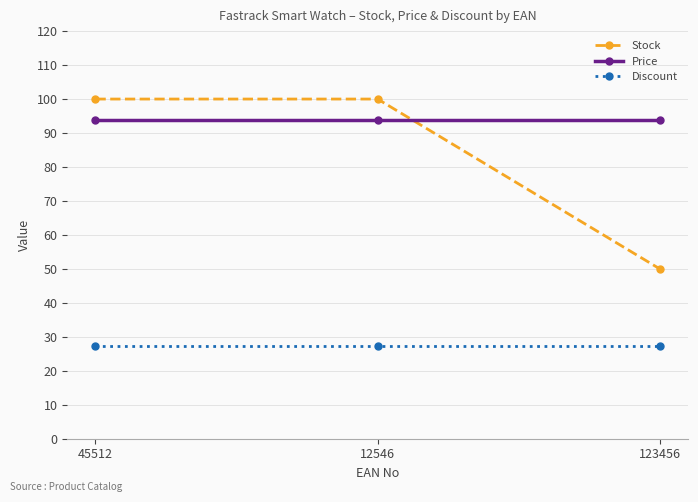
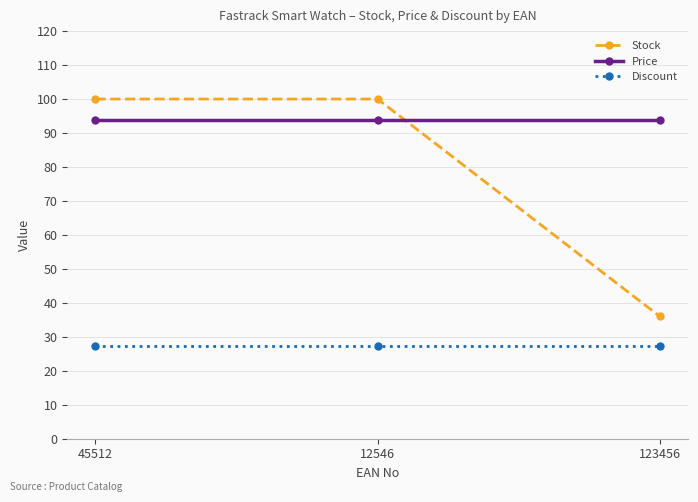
Stock, 123456: 50 -> 36
